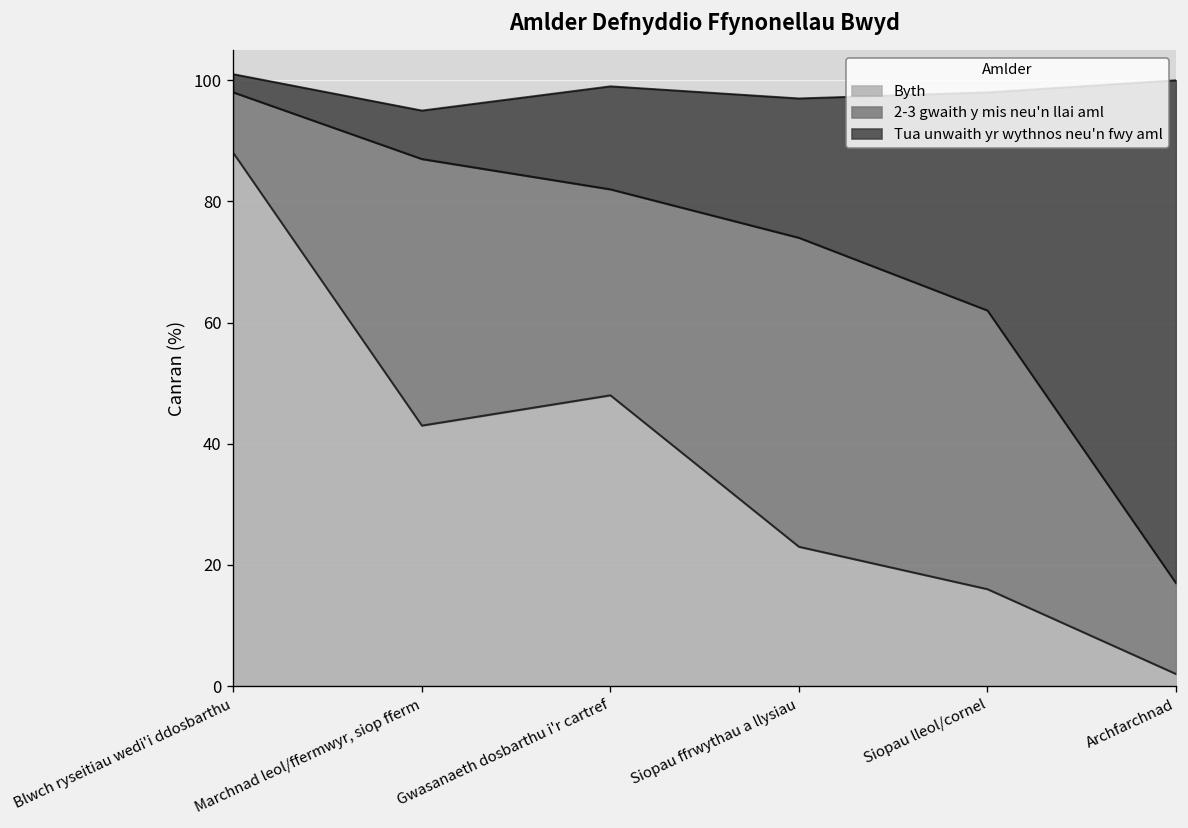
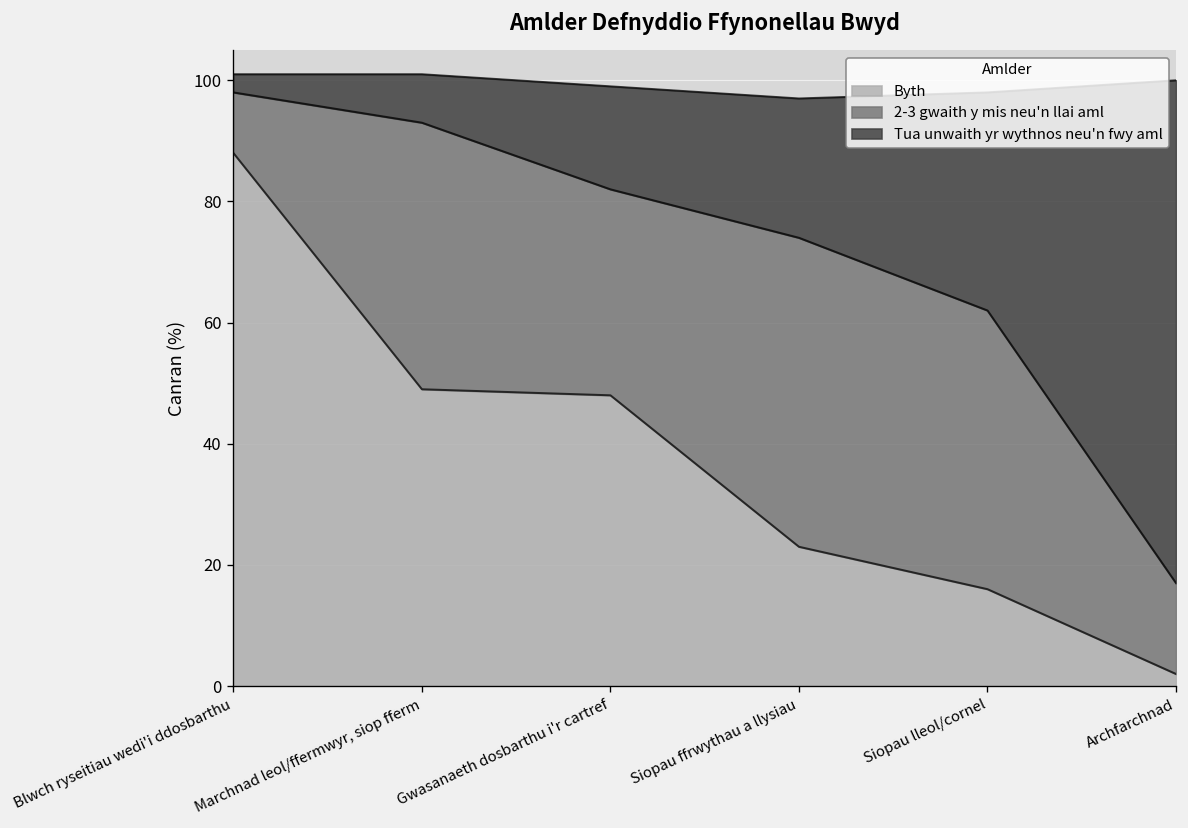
Byth, Marchnad leol/ffermwyr, siop fferm: 43 -> 49
